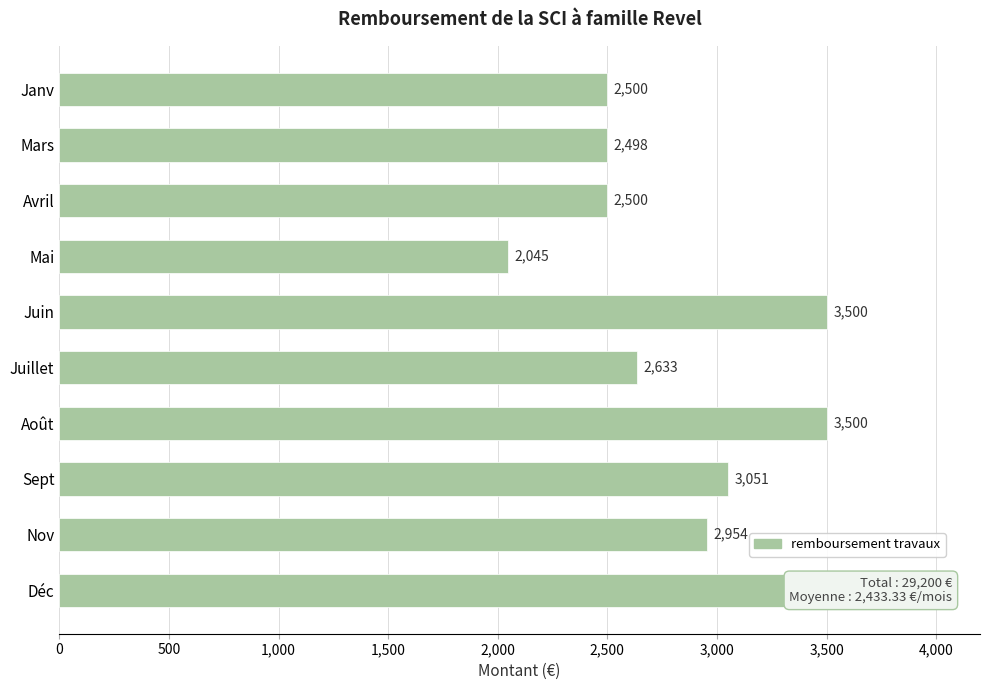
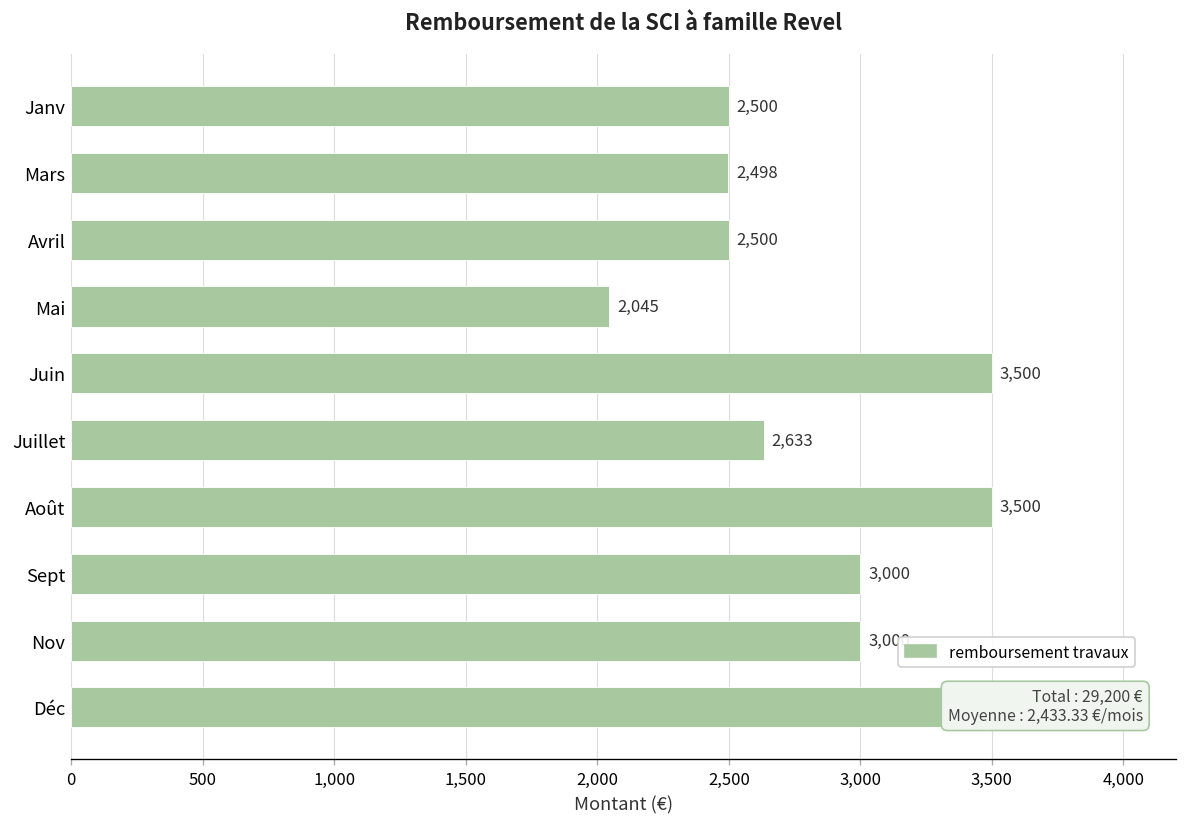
Sept: 3,051 -> 3,000
Nov: 2,950 -> 3,000
